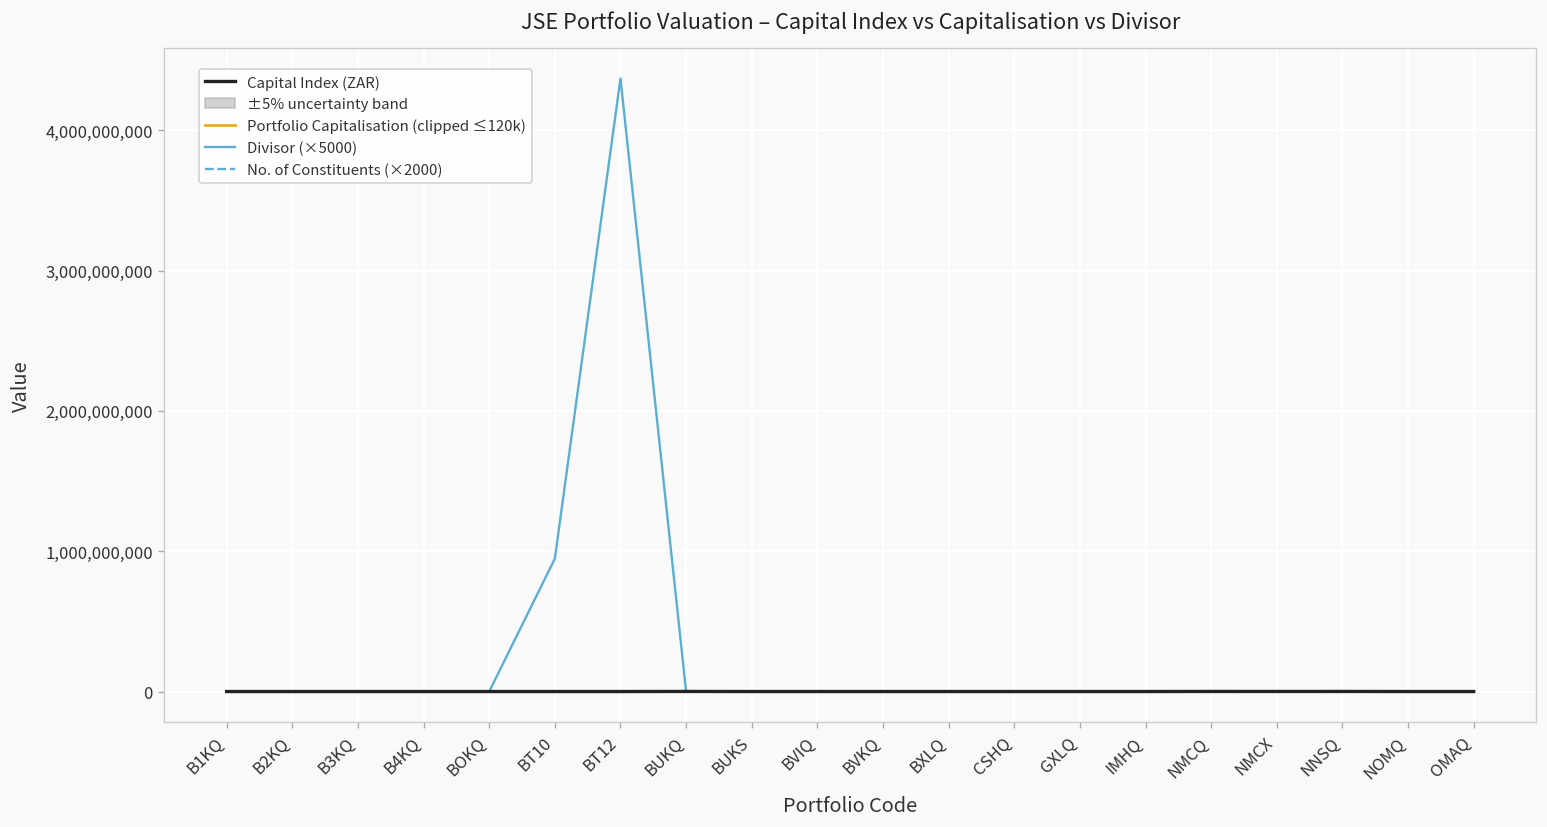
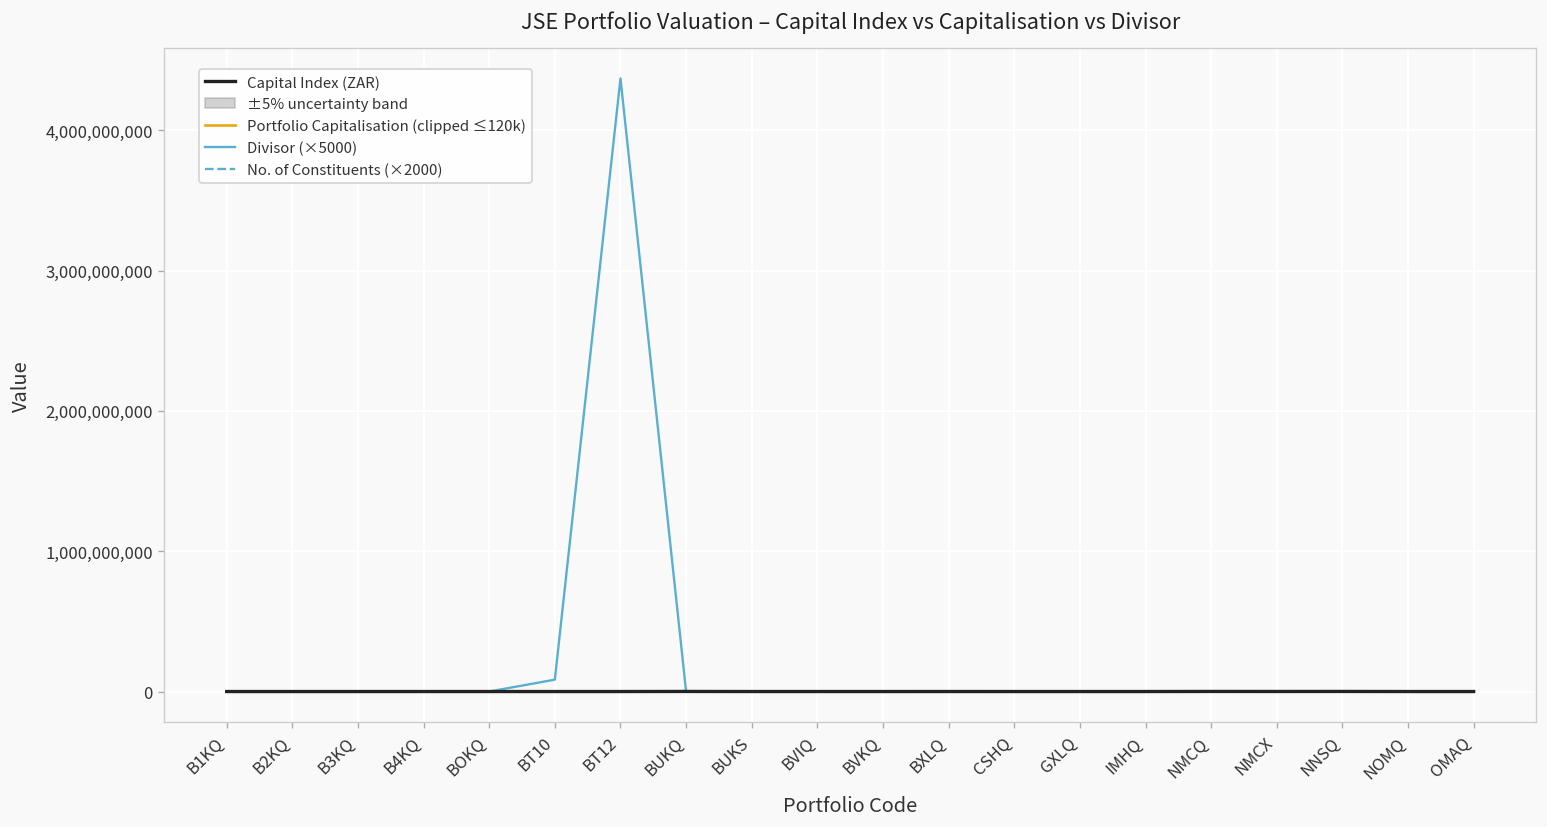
Divisor (×5000), BT10: 950,000,000 -> 80,000,000
